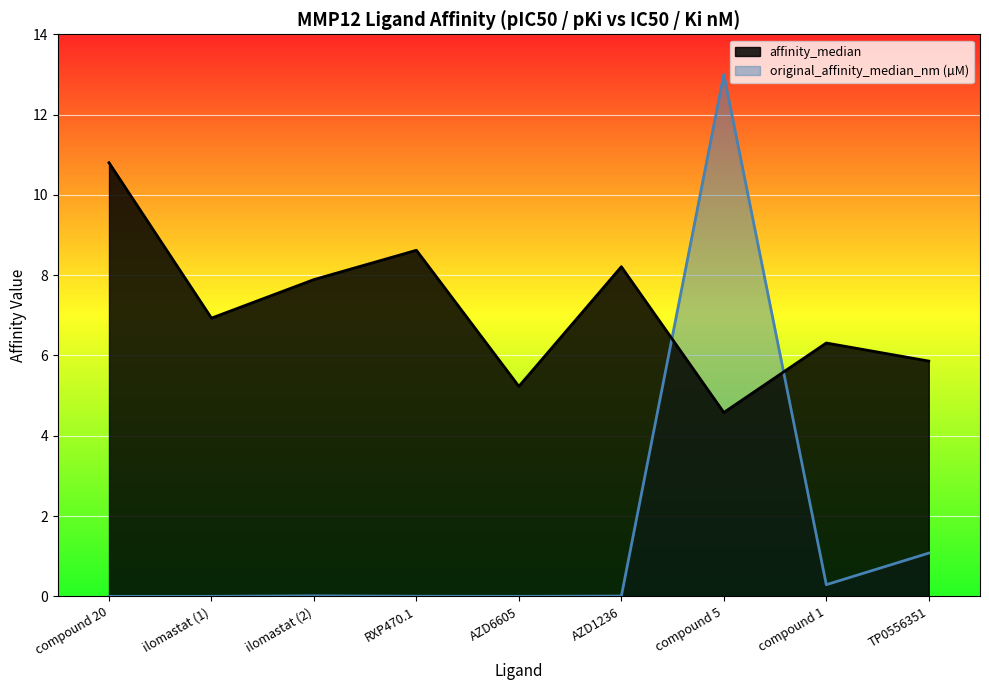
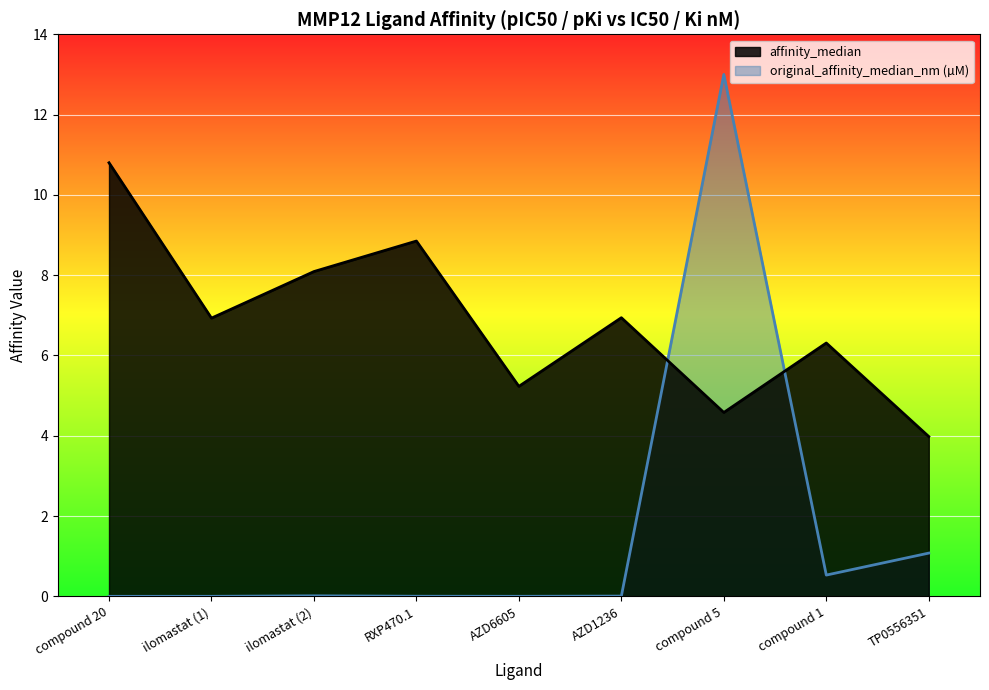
affinity_median, ilomastat (2): 7.9 -> 8.1
affinity_median, RXP470.1: 8.6 -> 8.9
affinity_median, AZD1236: 8.2 -> 6.9
original_affinity_median_nm (µM), compound 1: 0.3 -> 0.5
affinity_median, TP0556351: 5.9 -> 4.0
